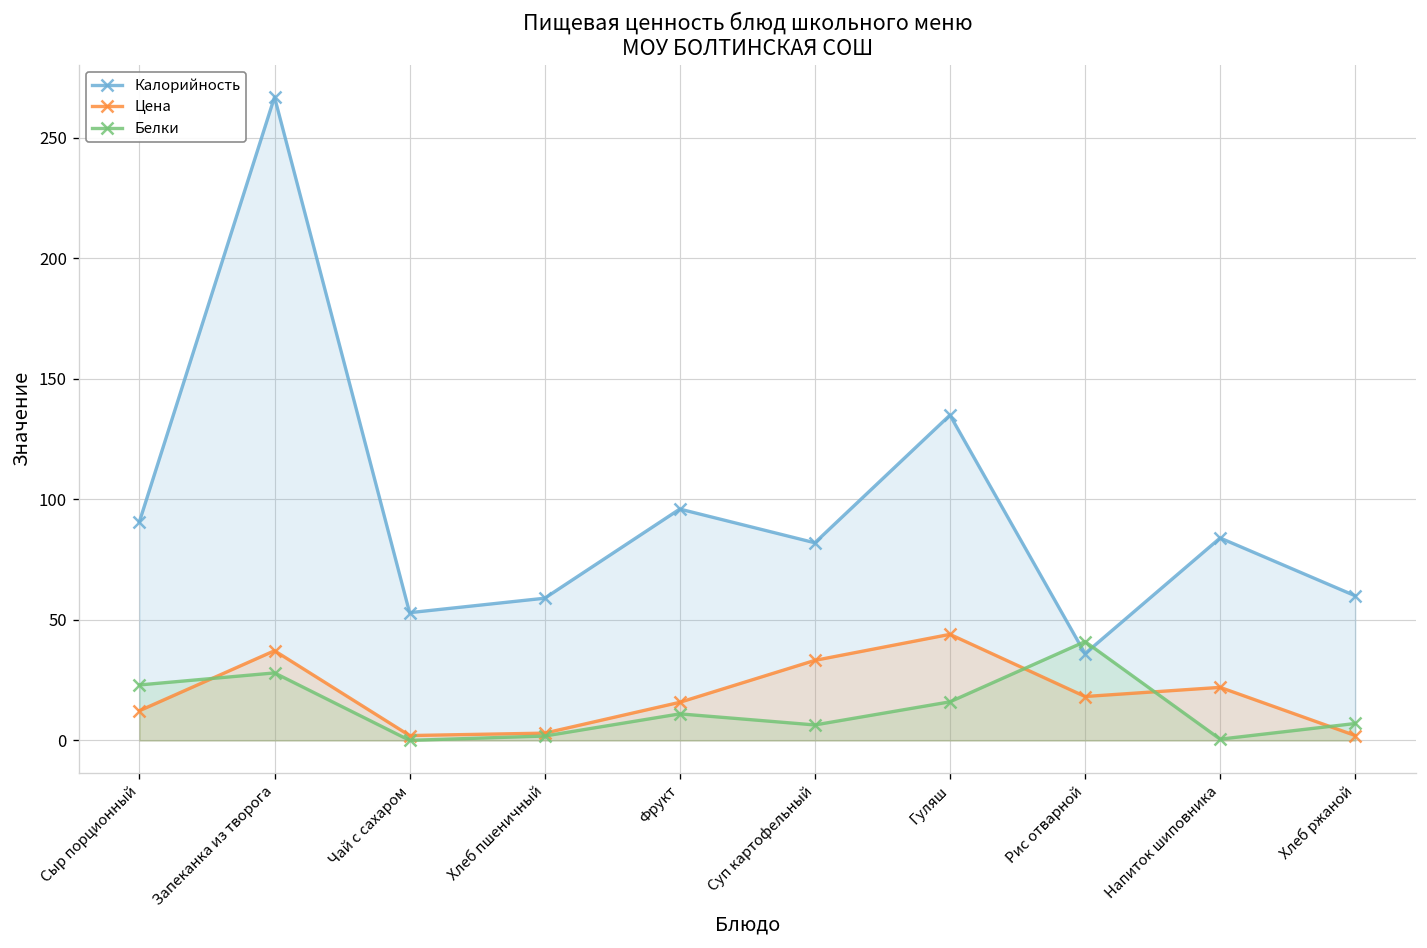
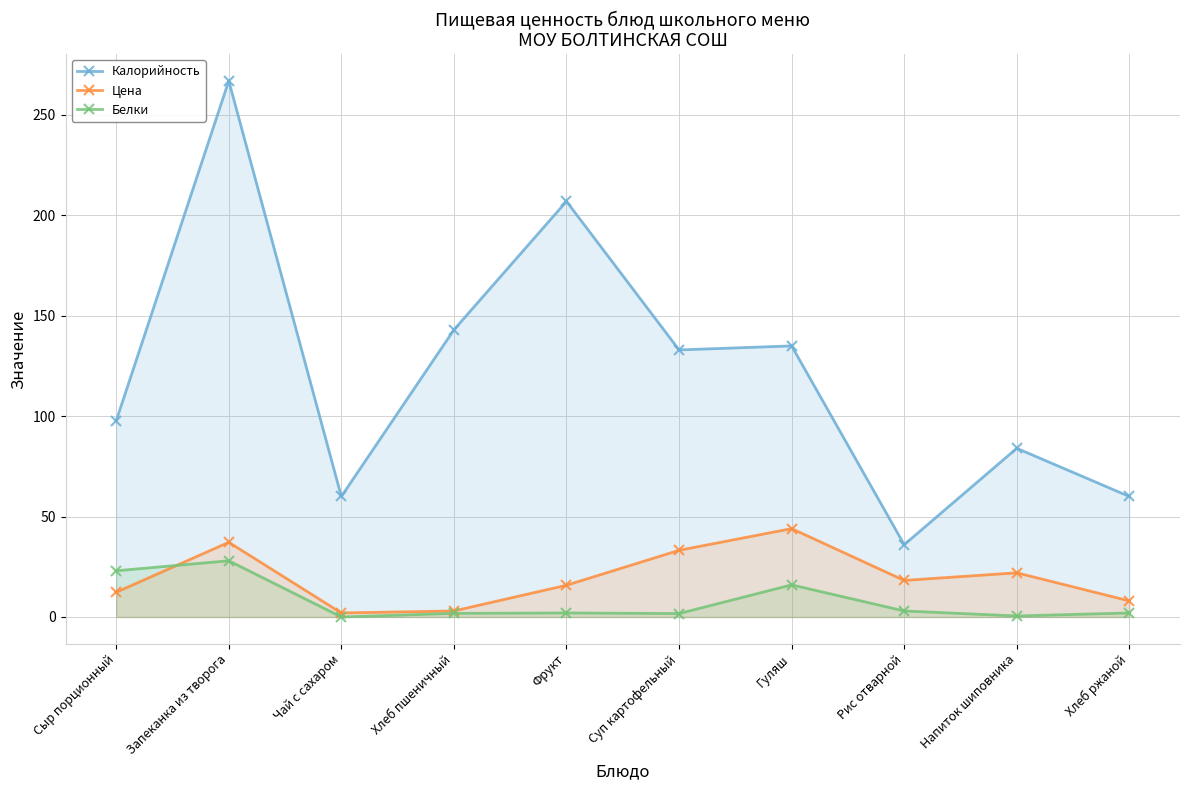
Калорийность, Сыр порционный: 91 -> 98
Калорийность, Чай с сахаром: 53 -> 60
Калорийность, Хлеб пшеничный: 59 -> 143
Калорийность, Фрукт: 96 -> 207
Белки, Фрукт: 11 -> 2
Калорийность, Суп картофельный: 82 -> 133
Белки, Суп картофельный: 6 -> 2
Белки, Рис отварной: 41 -> 3
Цена, Хлеб ржаной: 2 -> 8
Белки, Хлеб ржаной: 7 -> 2
